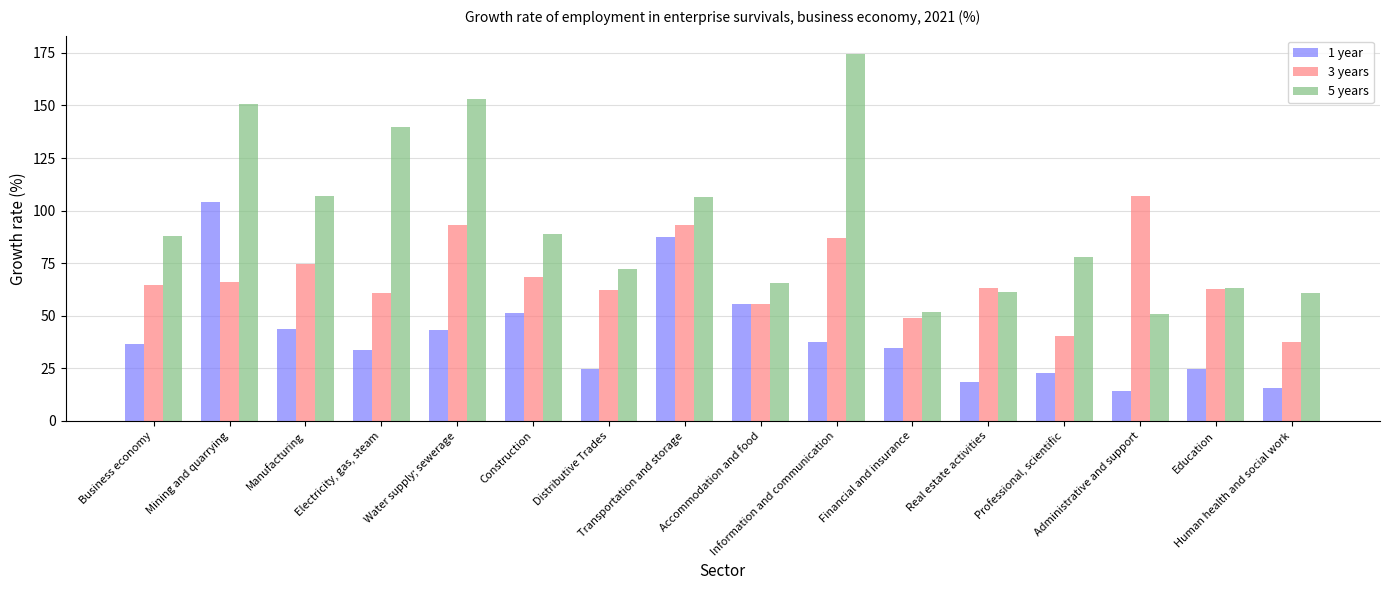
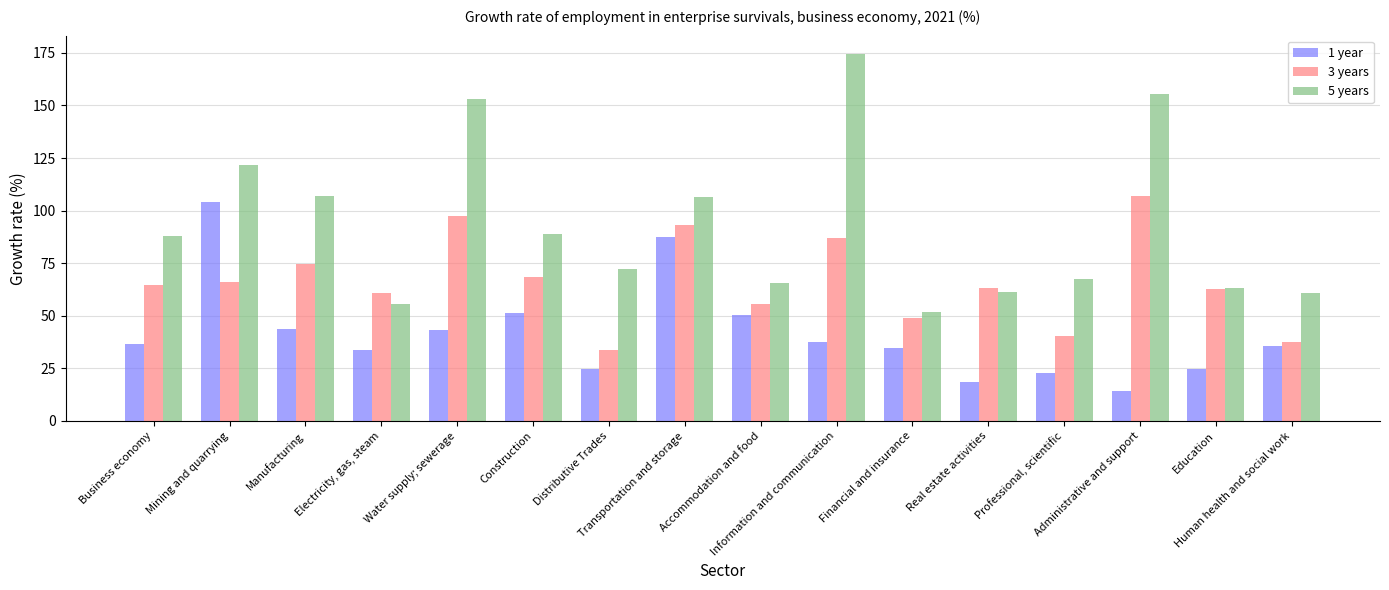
5 years, Mining and quarrying: 151 -> 122
5 years, Electricity, gas, steam: 140 -> 56
3 years, Water supply; sewerage: 93 -> 97
3 years, Distributive Trades: 62 -> 34
1 year, Accommodation and food: 56 -> 50
5 years, Professional, scientific: 78 -> 68
5 years, Administrative and support: 51 -> 155
1 year, Human health and social work: 16 -> 36
